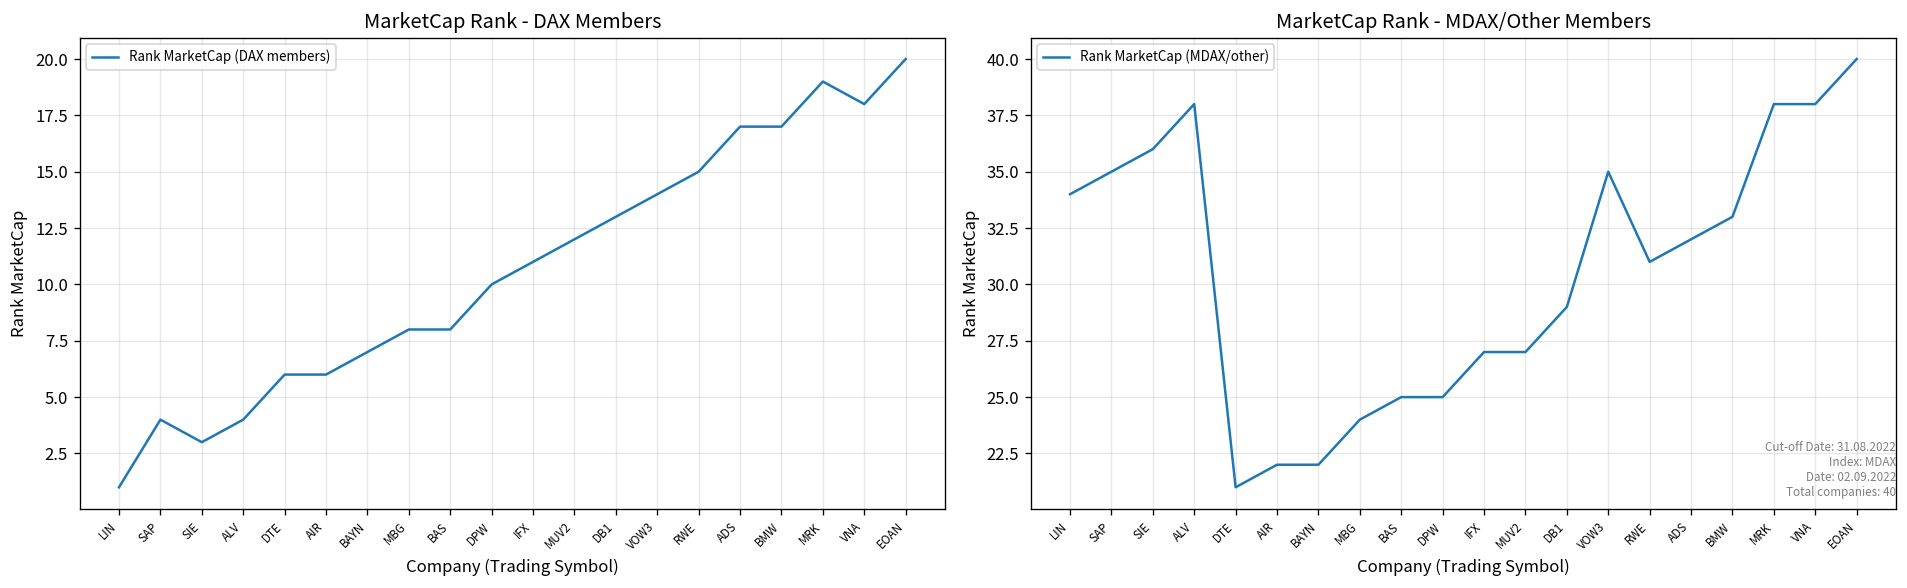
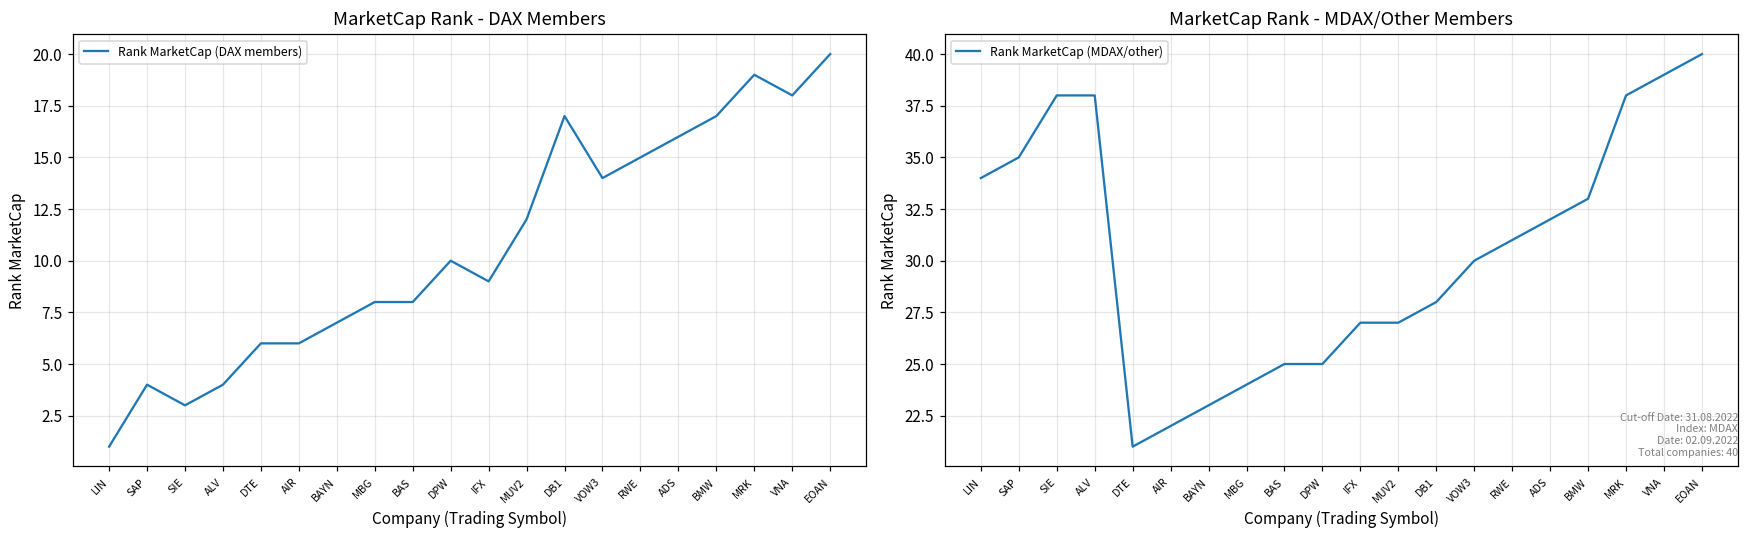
MarketCap Rank - DAX Members, IFX: 11 -> 9
MarketCap Rank - DAX Members, DB1: 13 -> 17
MarketCap Rank - DAX Members, ADS: 17 -> 16
MarketCap Rank - MDAX/Other Members, SIE: 36 -> 38
MarketCap Rank - MDAX/Other Members, BAYN: 22 -> 23
MarketCap Rank - MDAX/Other Members, DB1: 29 -> 28
MarketCap Rank - MDAX/Other Members, VOW3: 35 -> 30
MarketCap Rank - MDAX/Other Members, VNA: 38 -> 39
